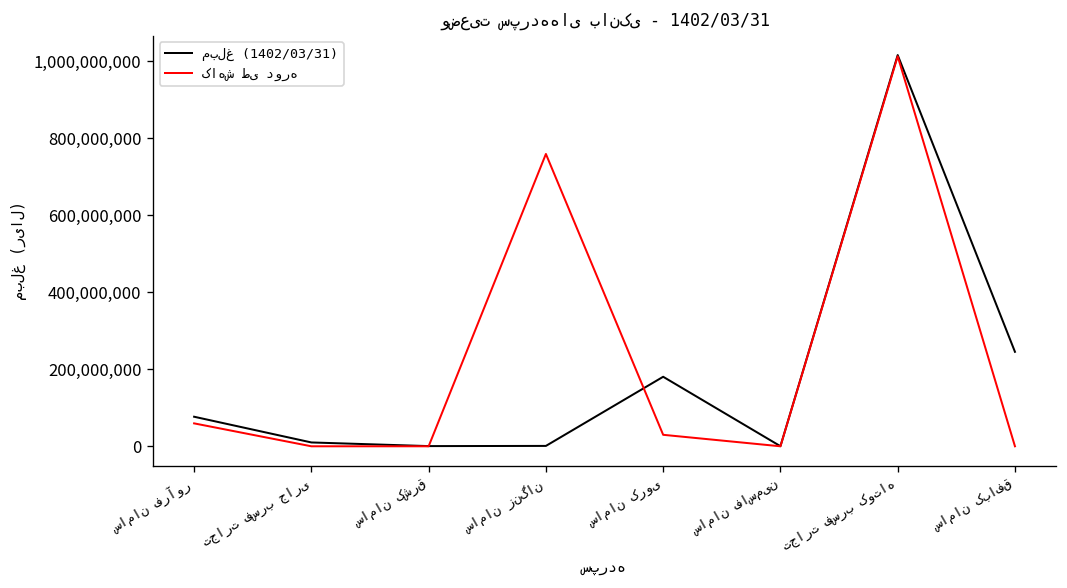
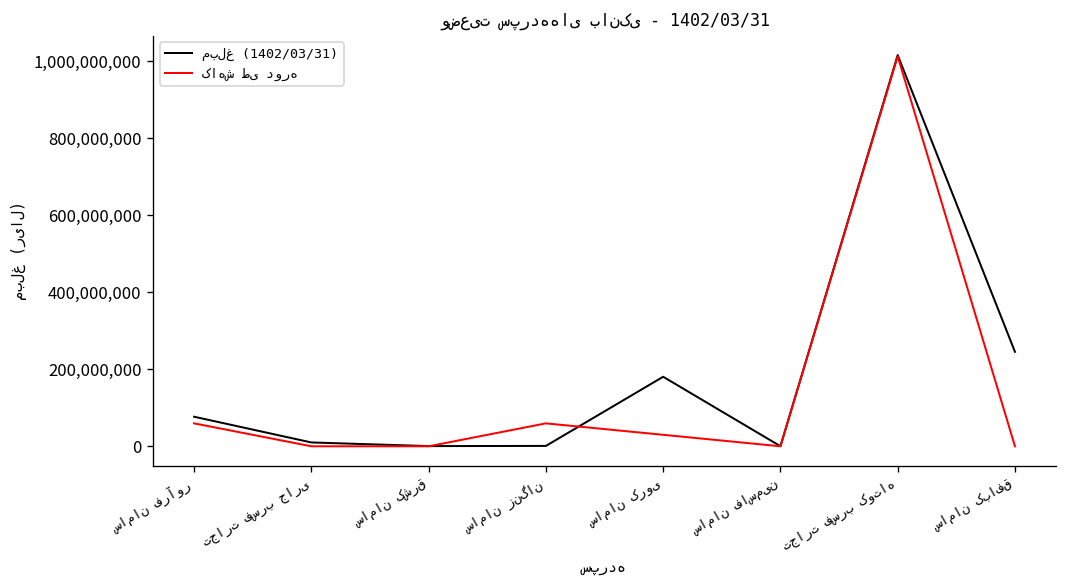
کاهش طی دوره, سامان زنگان: 760,000,000 -> 60,000,000
